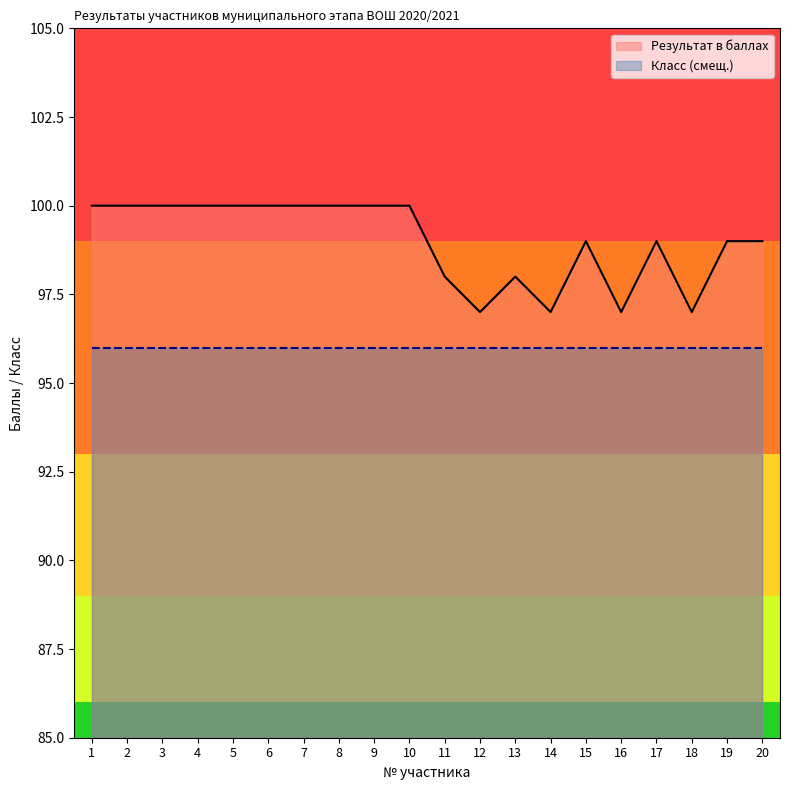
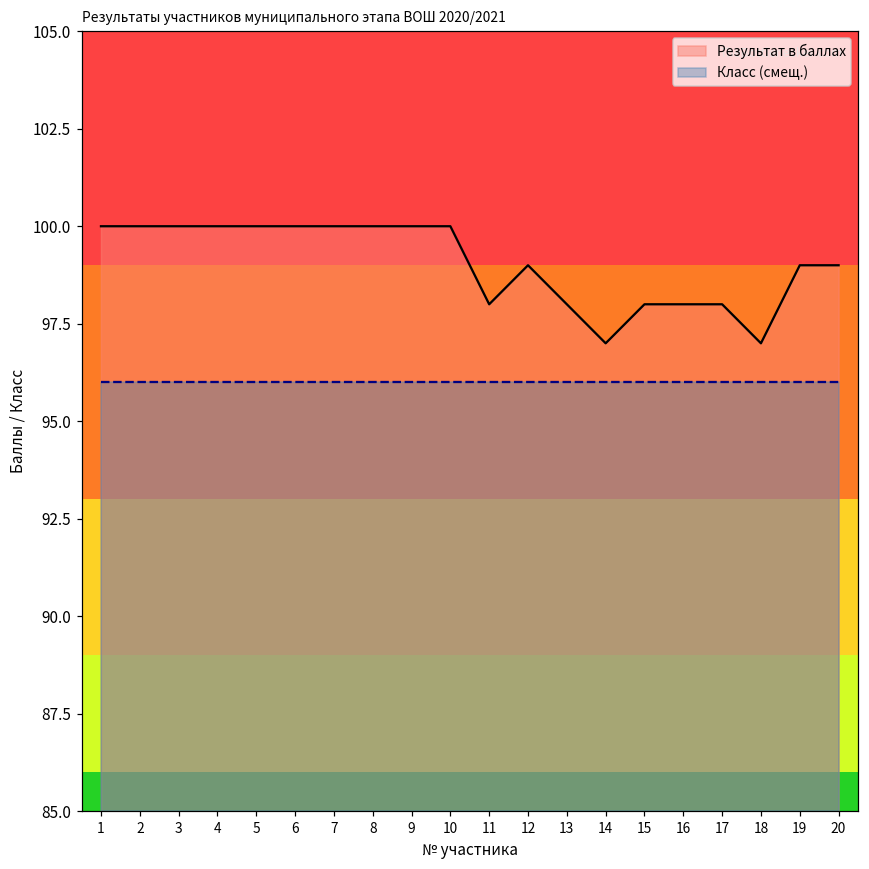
Результат в баллах, 12: 97 -> 99
Результат в баллах, 15: 99 -> 98
Результат в баллах, 16: 97 -> 98
Результат в баллах, 17: 99 -> 98
